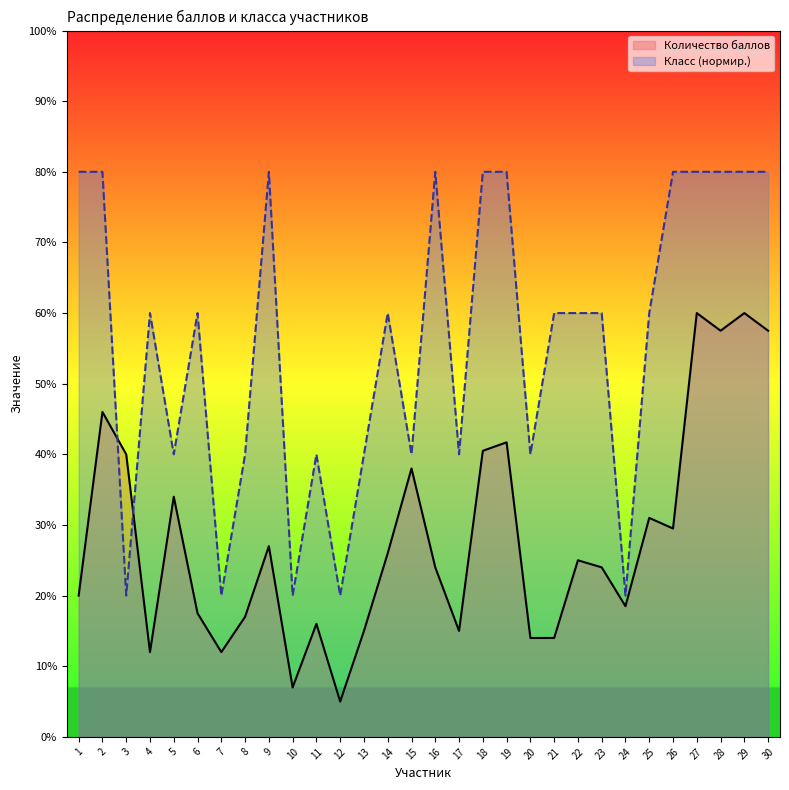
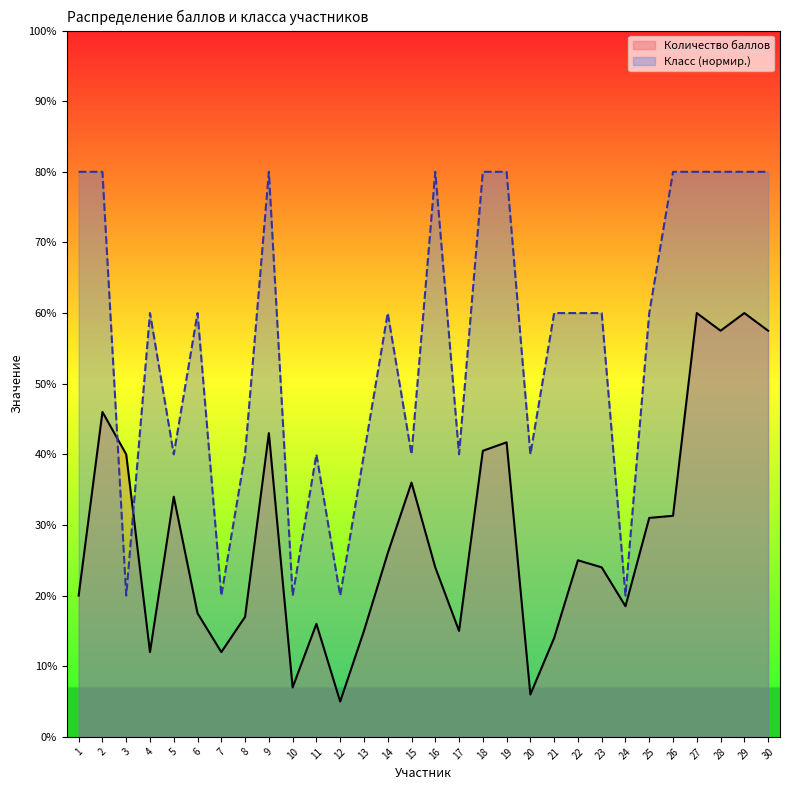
Количество баллов, 9: 27% -> 43%
Количество баллов, 15: 38% -> 36%
Количество баллов, 20: 14% -> 6%
Количество баллов, 26: 30% -> 31%
